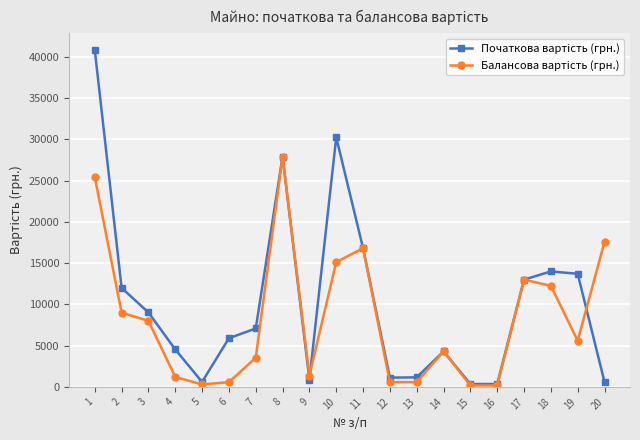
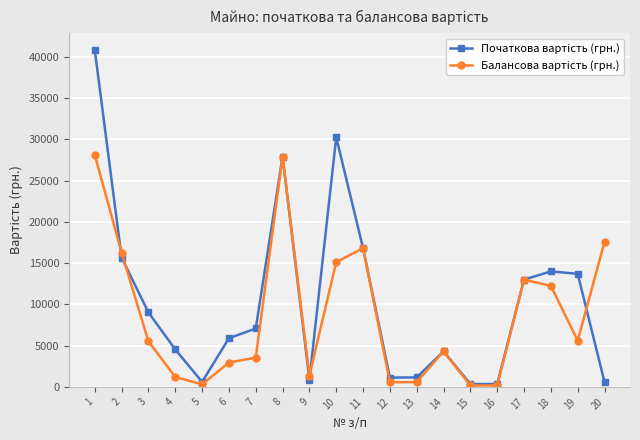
Балансова вартість (грн.), 1: 25000 -> 28000
Початкова вартість (грн.), 2: 12000 -> 16000
Балансова вартість (грн.), 2: 9000 -> 16000
Балансова вартість (грн.), 3: 8000 -> 6000
Балансова вартість (грн.), 6: 1000 -> 3000
